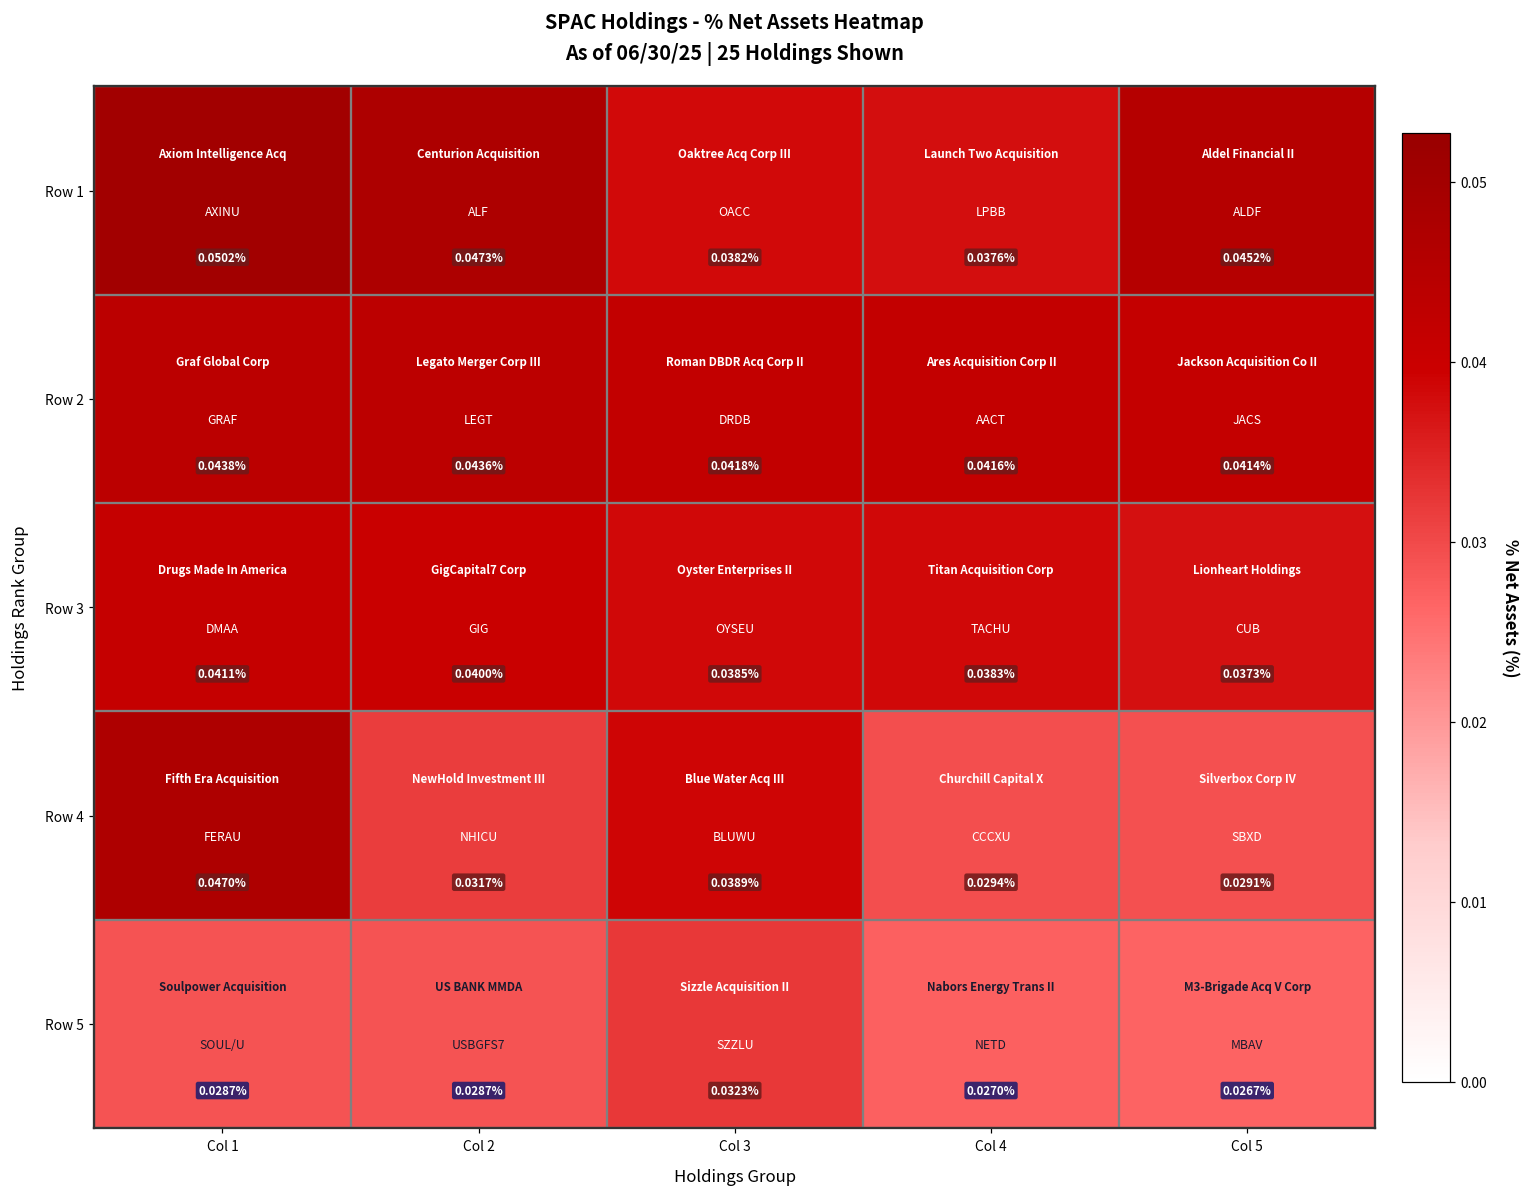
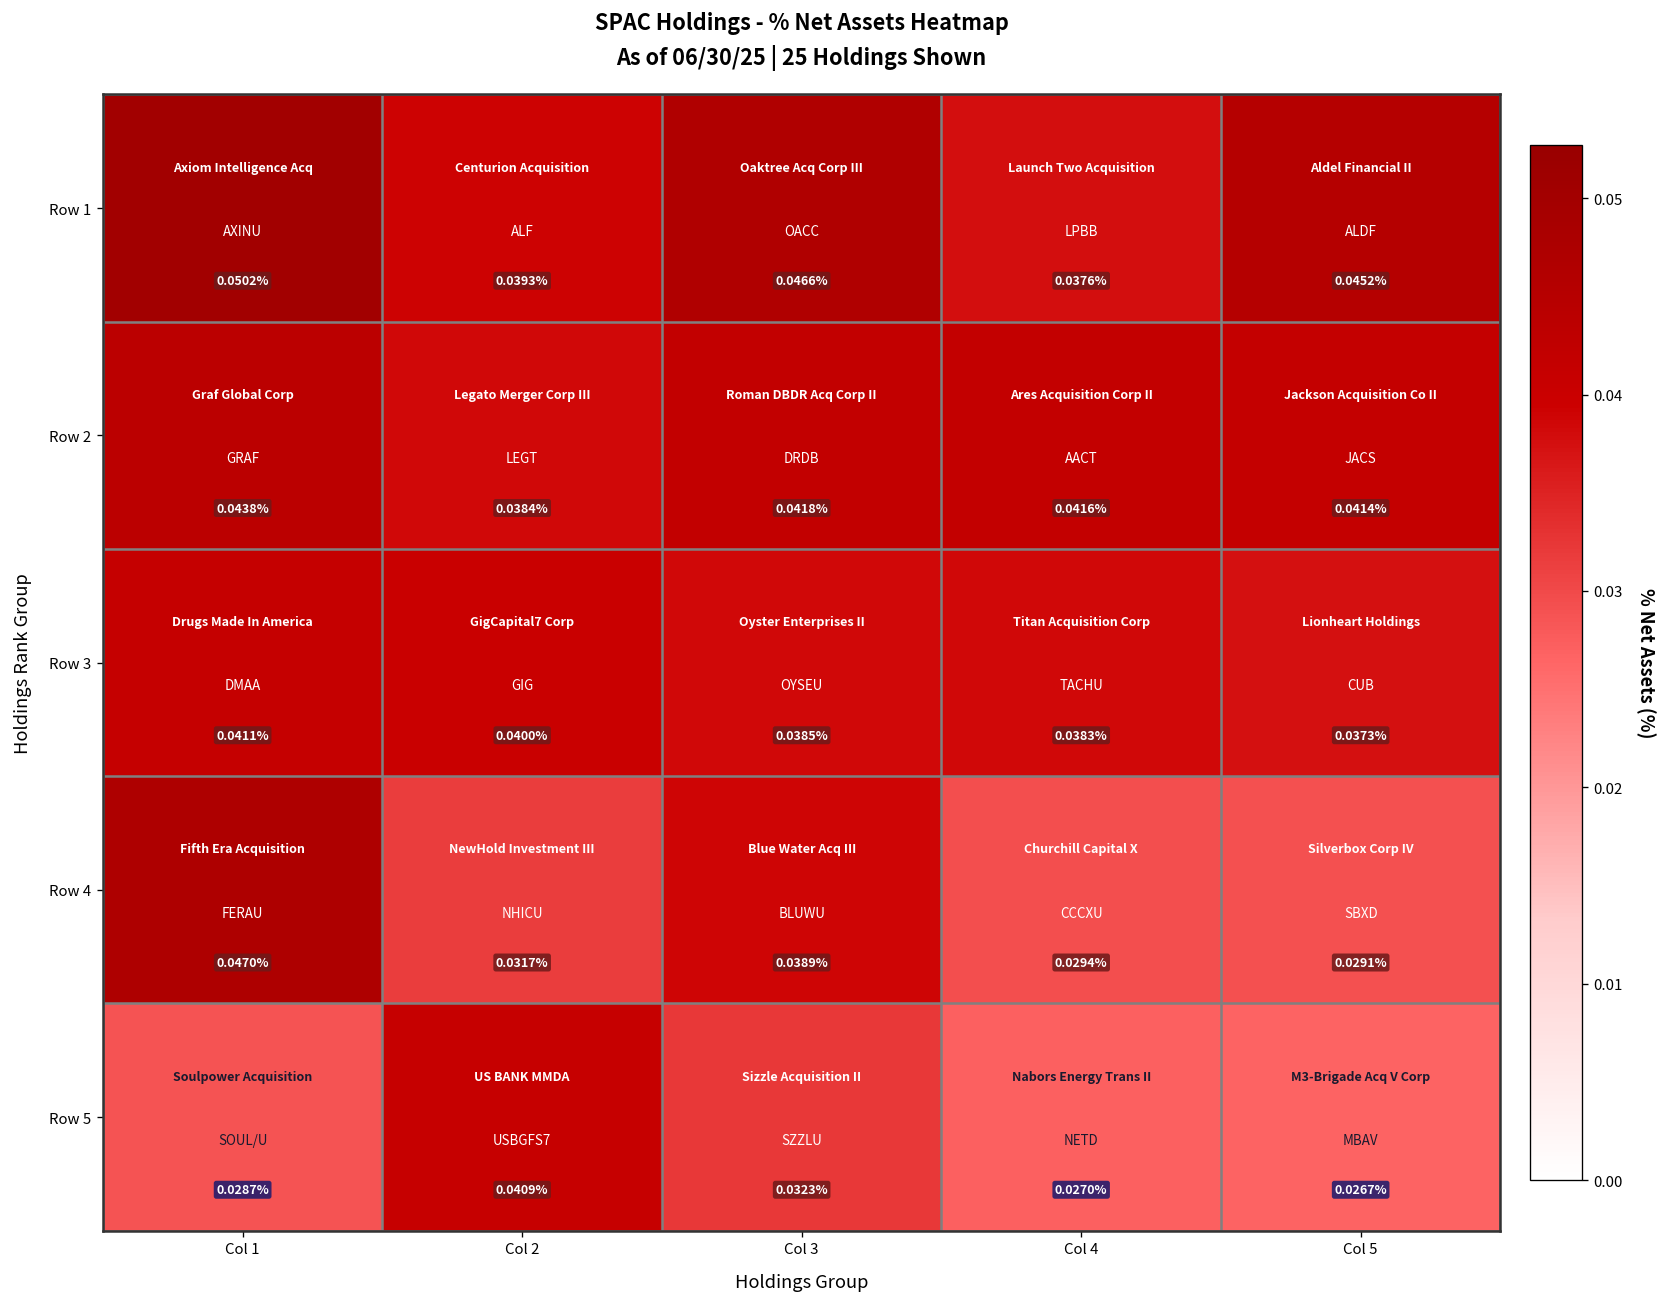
Row 1, Col 2: 0.0473% -> 0.0393%
Row 1, Col 3: 0.0382% -> 0.0466%
Row 2, Col 2: 0.0436% -> 0.0384%
Row 5, Col 2: 0.0287% -> 0.0409%
